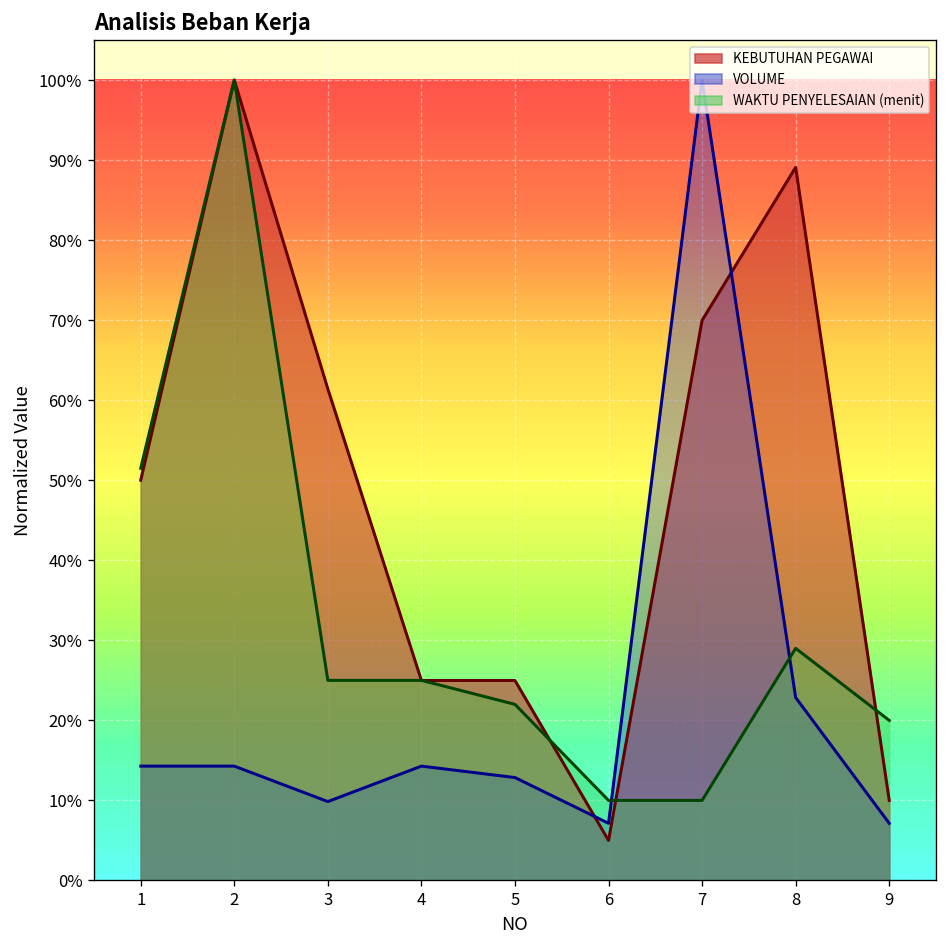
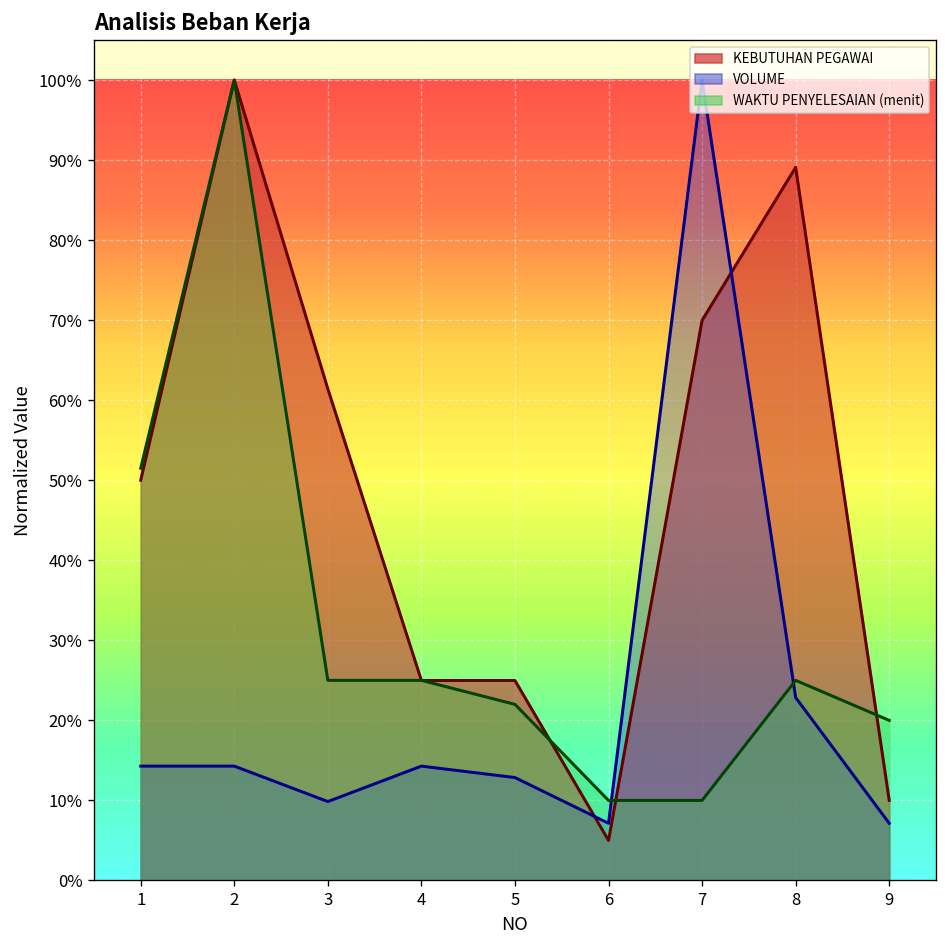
WAKTU PENYELESAIAN (menit), 8: 29% -> 25%
